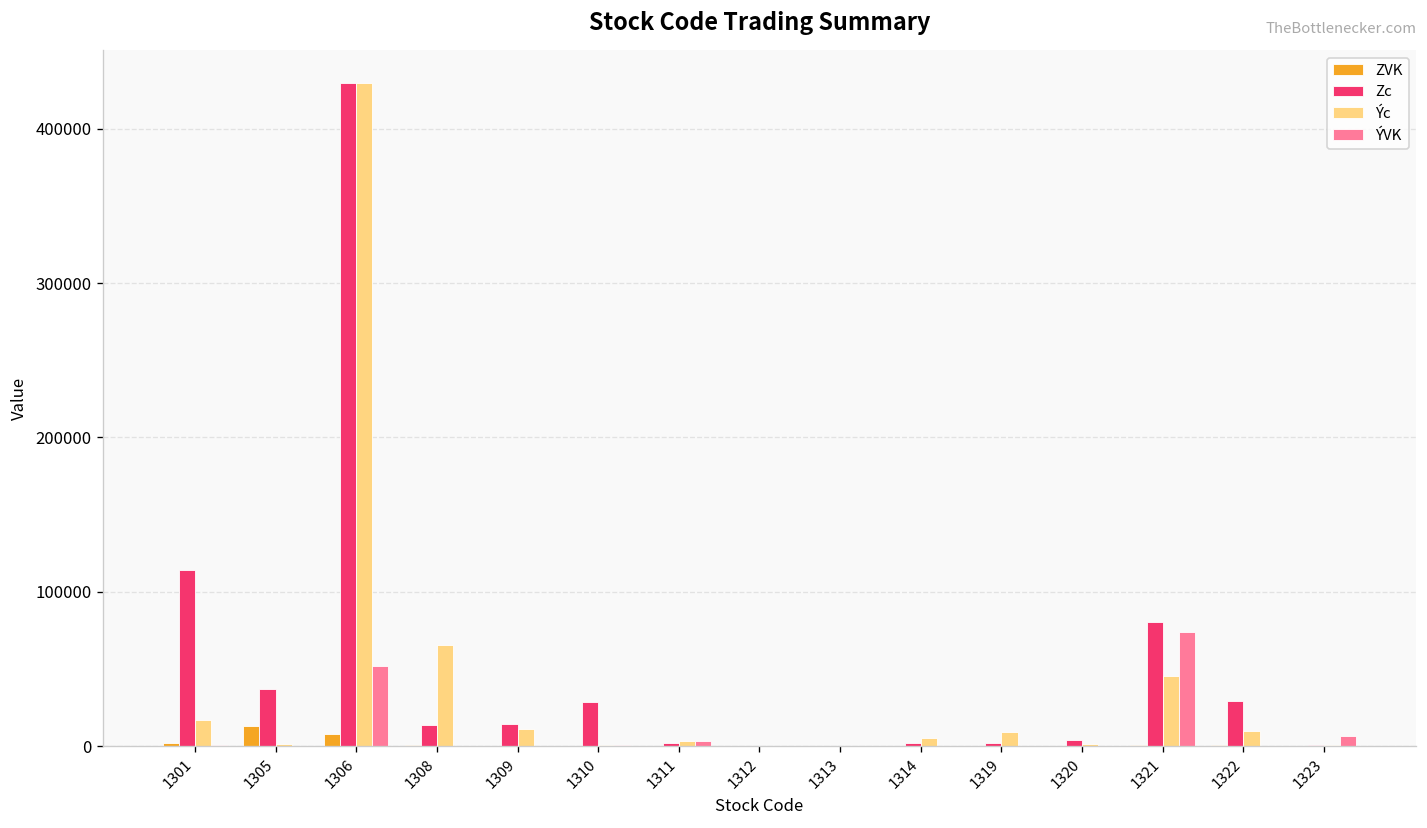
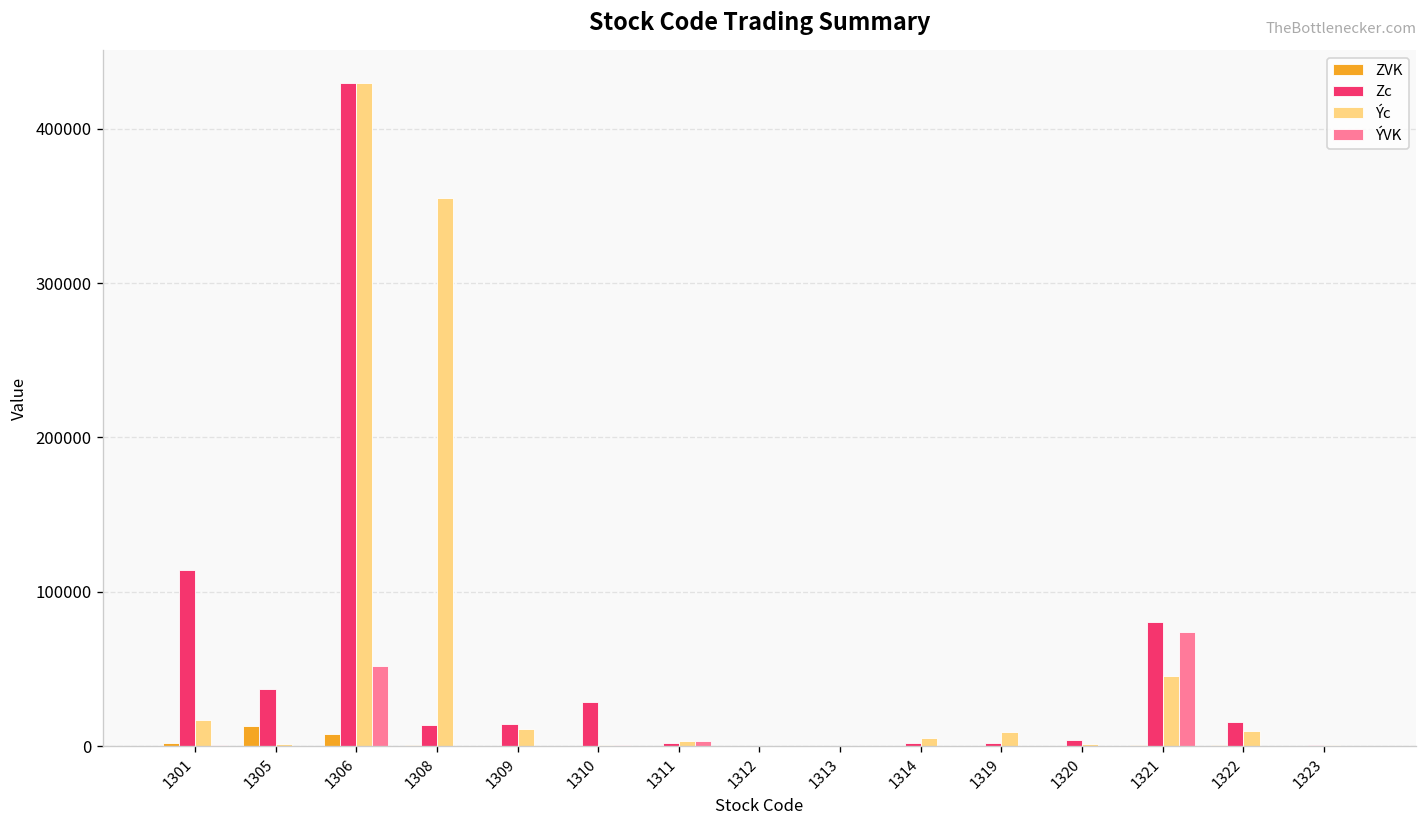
Ýc, 1308: 66000 -> 355000
Zc, 1322: 30000 -> 15000
ÝVK, 1323: 6000 -> 0
